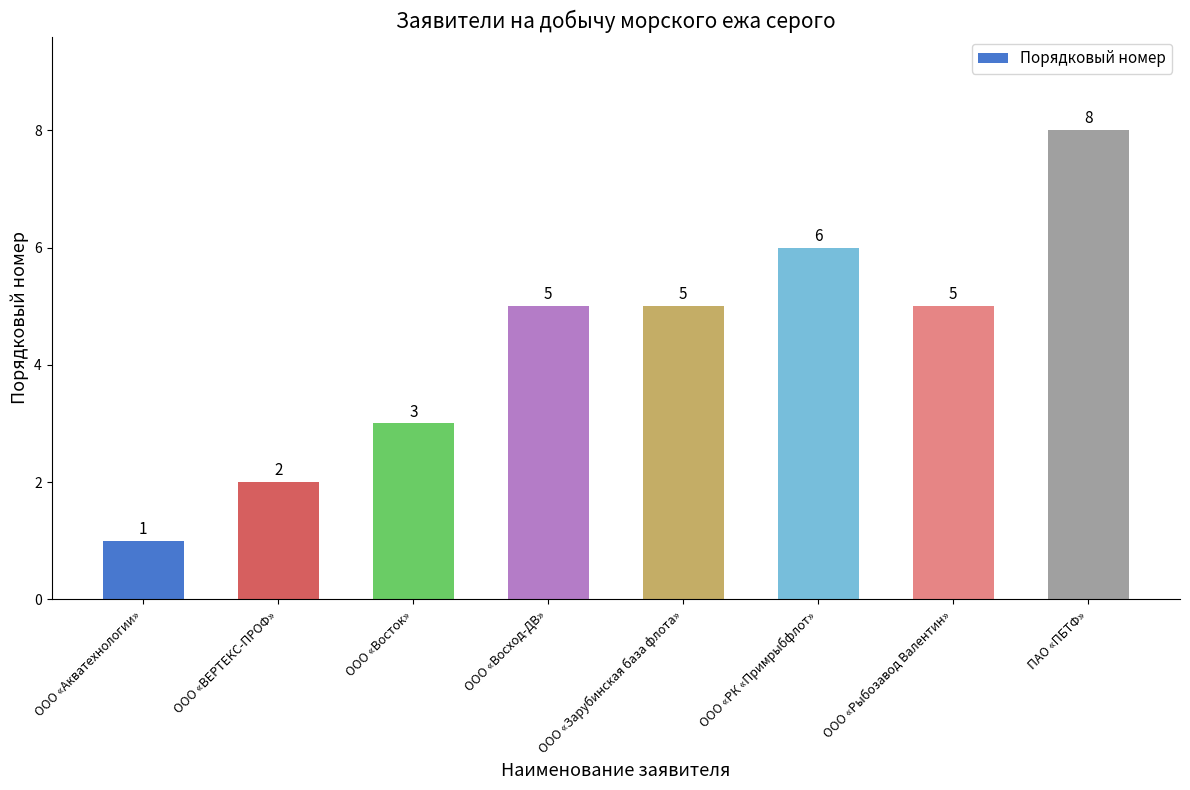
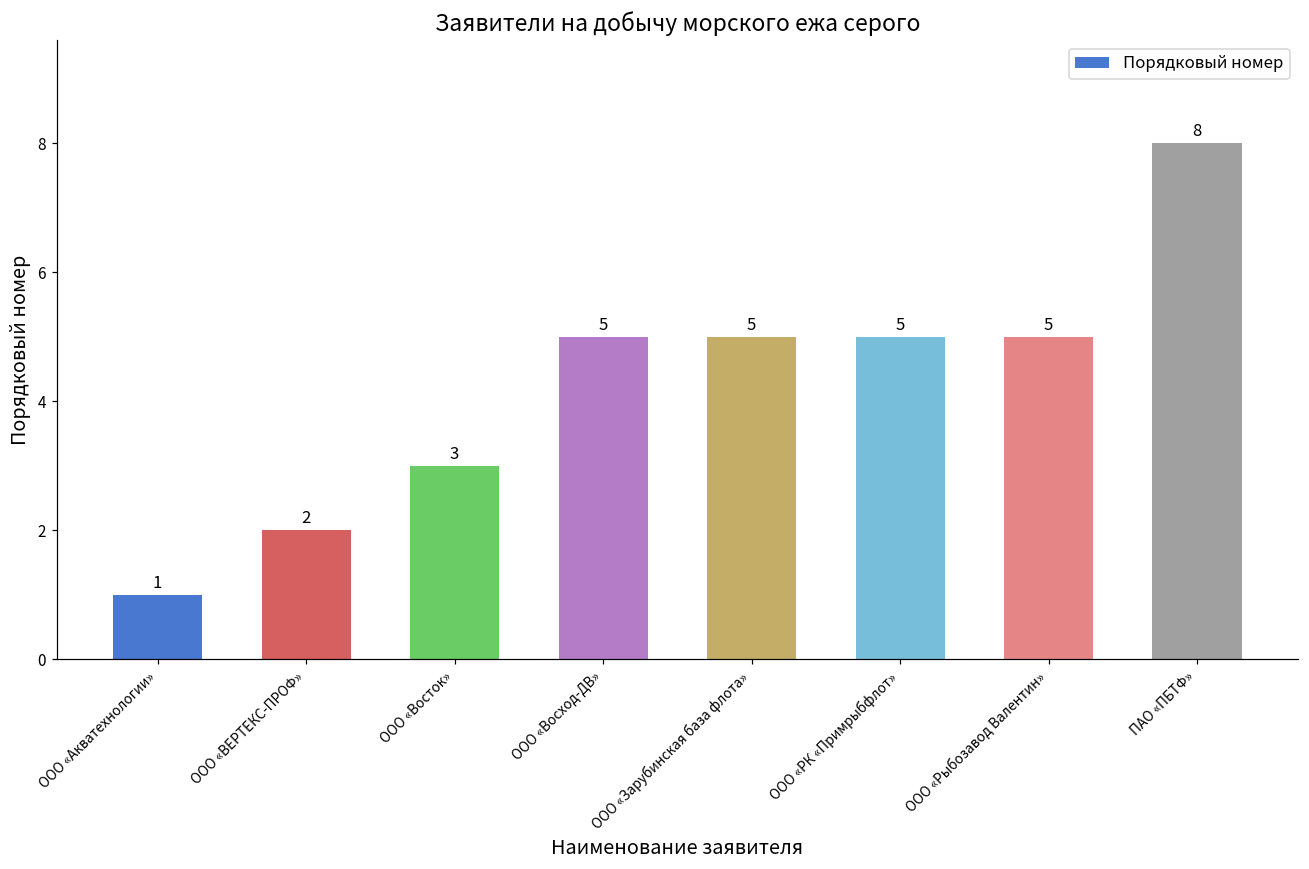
ООО «РК «Примрыбфлот»: 6 -> 5
